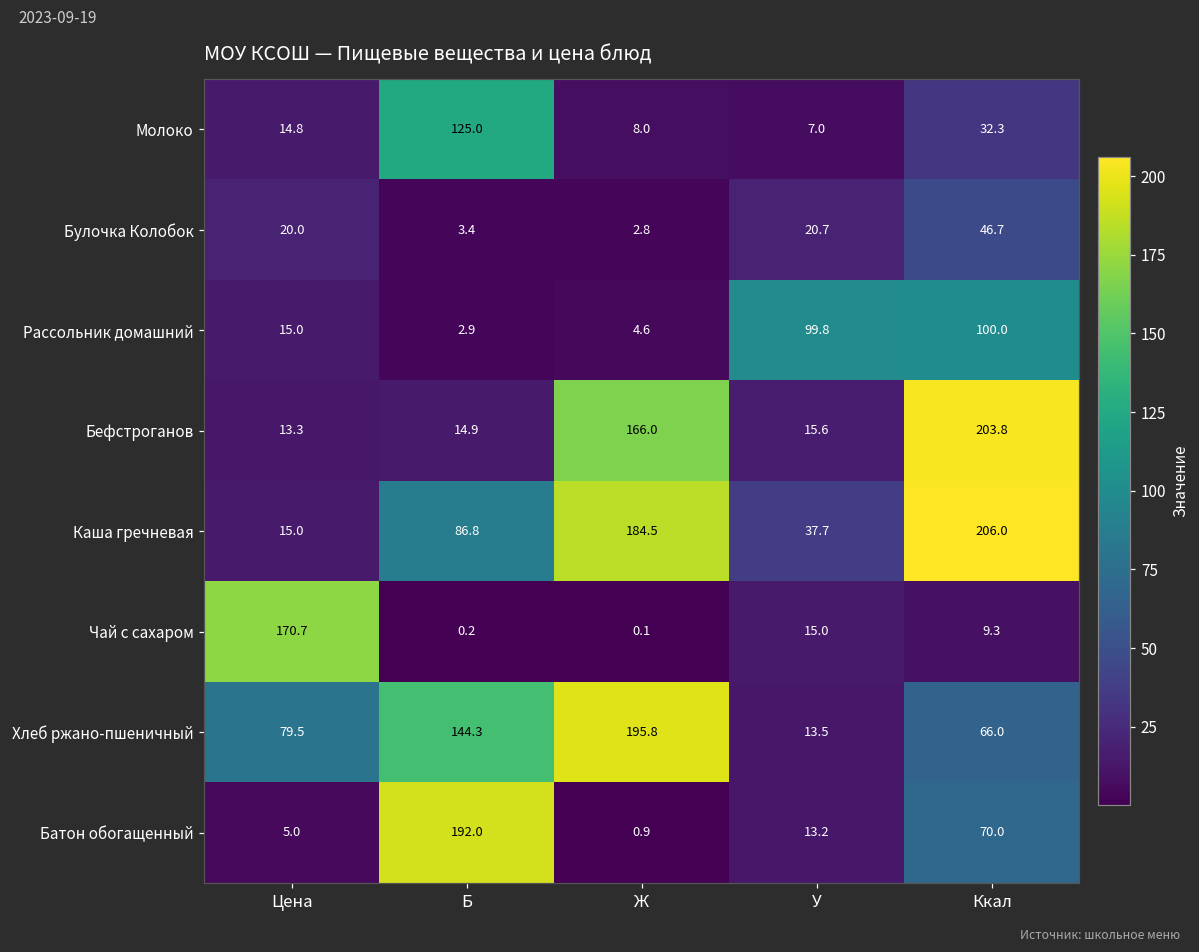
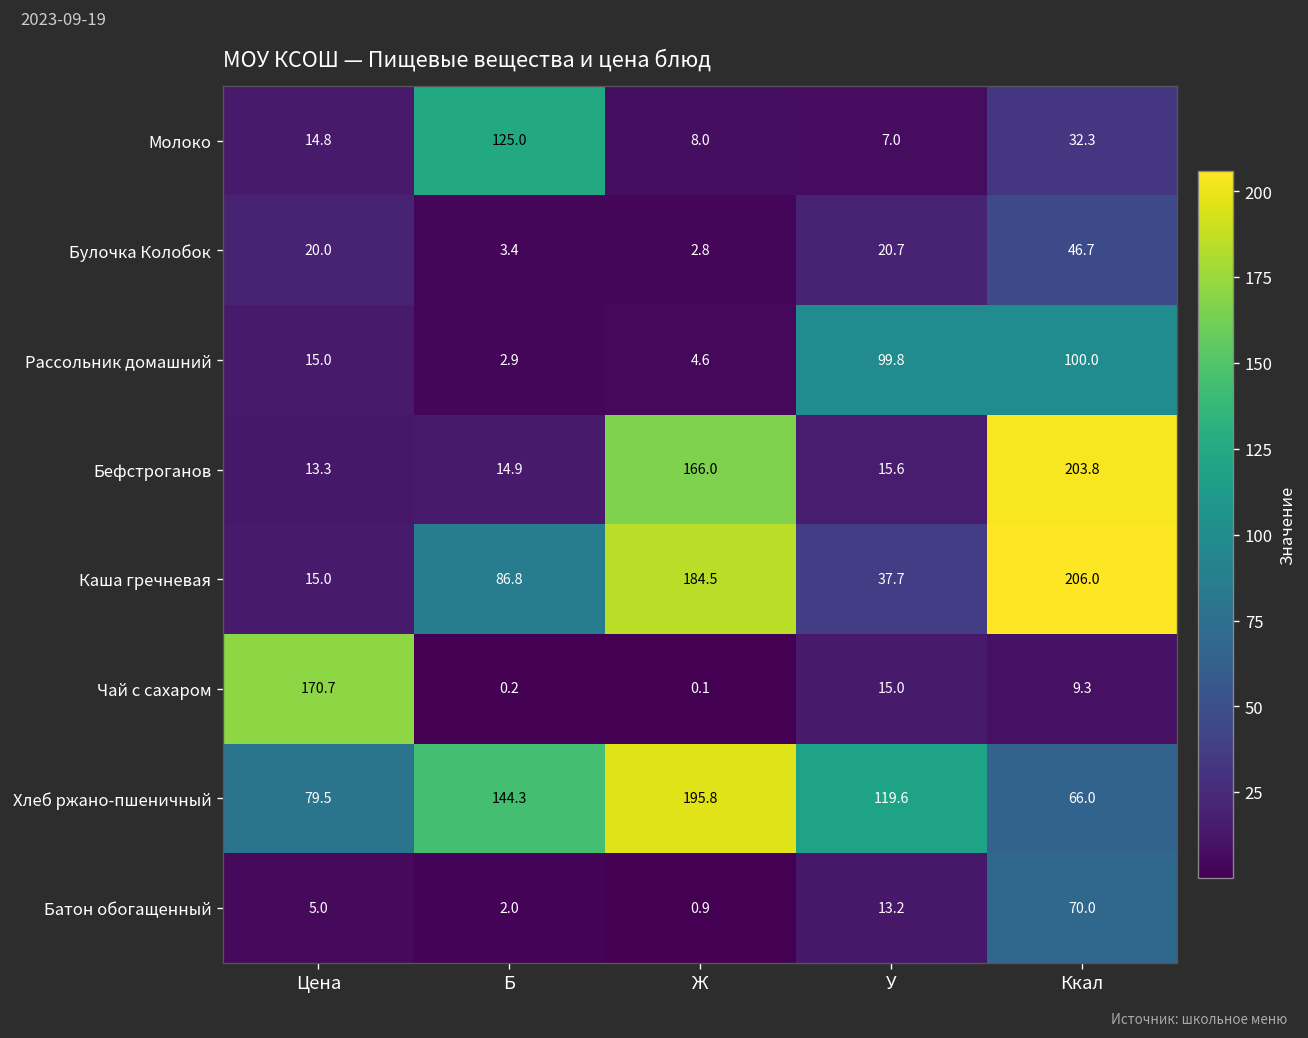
Хлеб ржано-пшеничный, У: 13.5 -> 119.6
Батон обогащенный, Б: 192.0 -> 2.0
